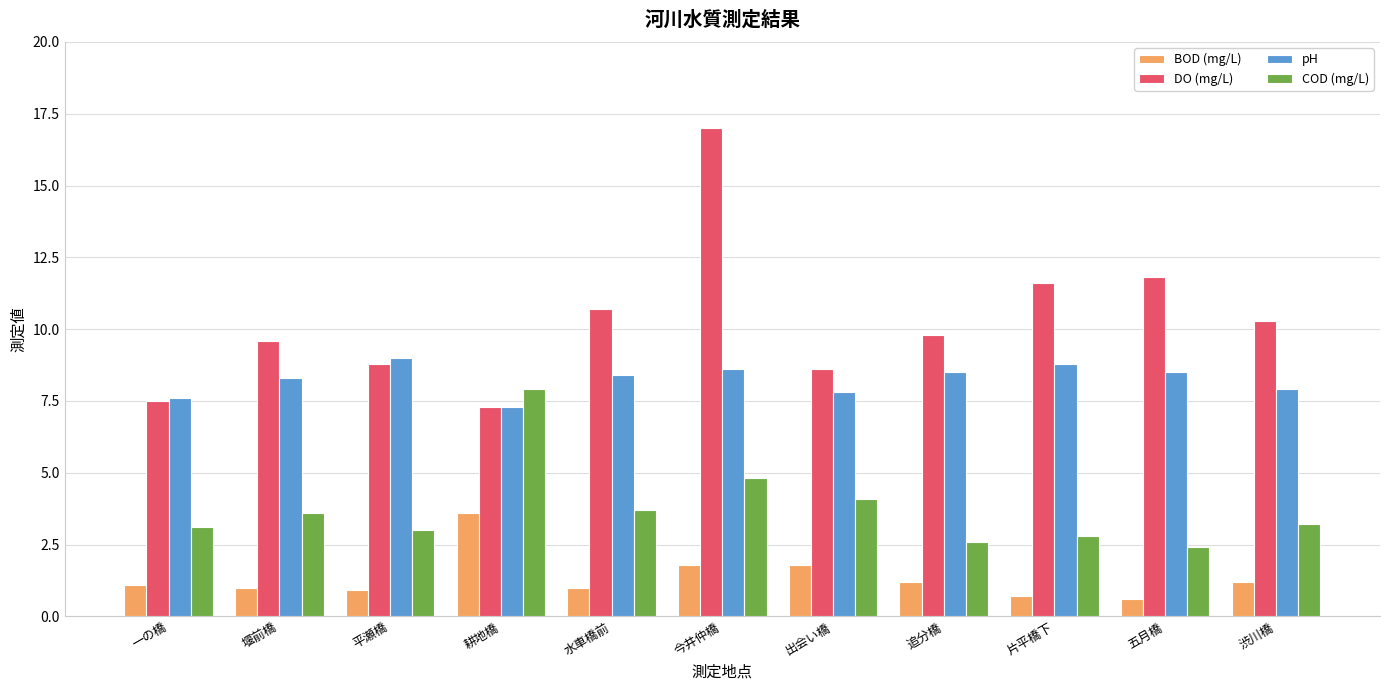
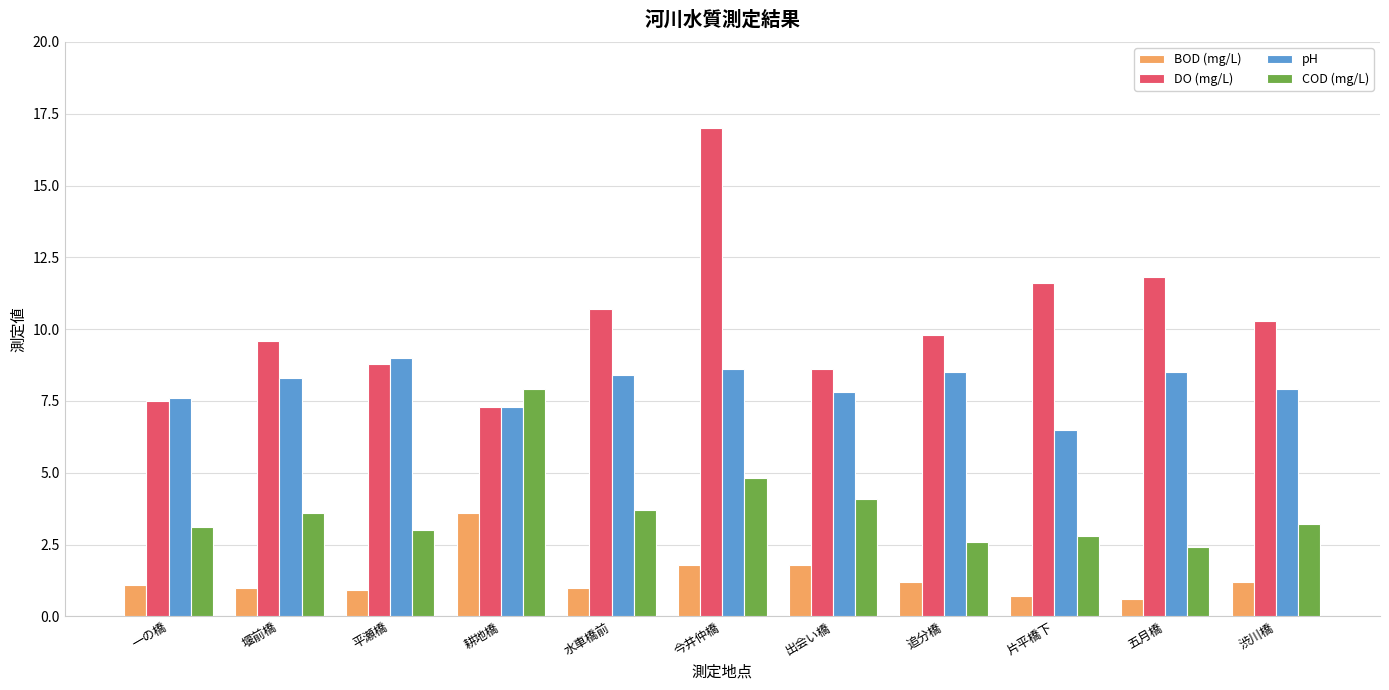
pH, 片平橋下: 8.8 -> 6.5
